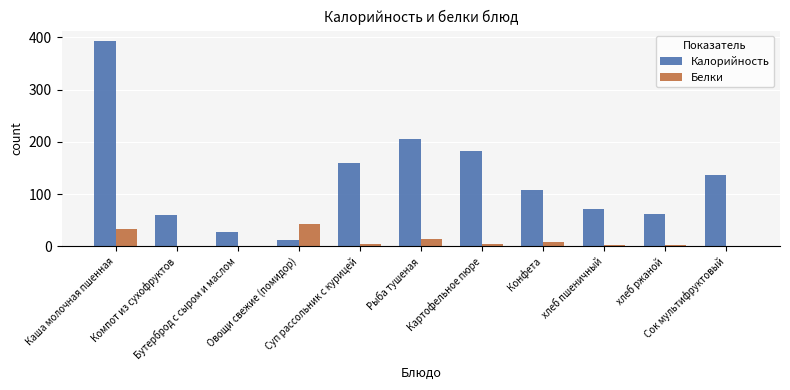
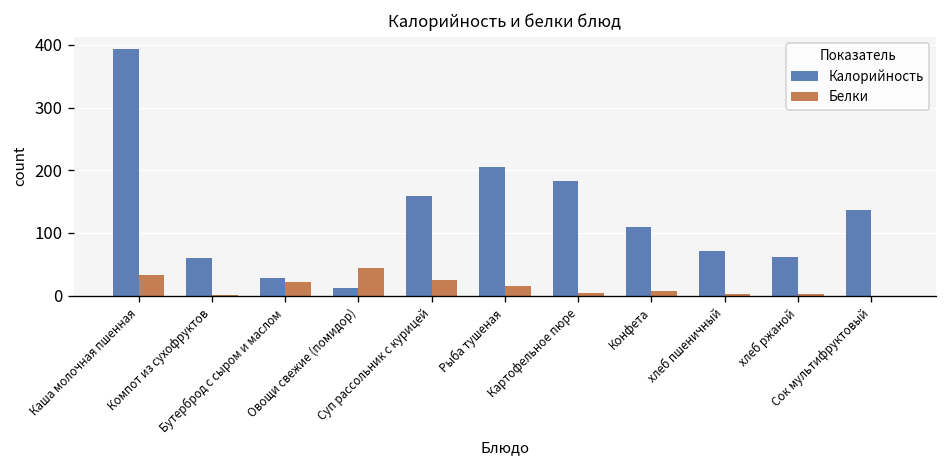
Белки, Бутерброд с сыром и маслом: 0 -> 20
Белки, Суп рассольник с курицей: 0 -> 20
